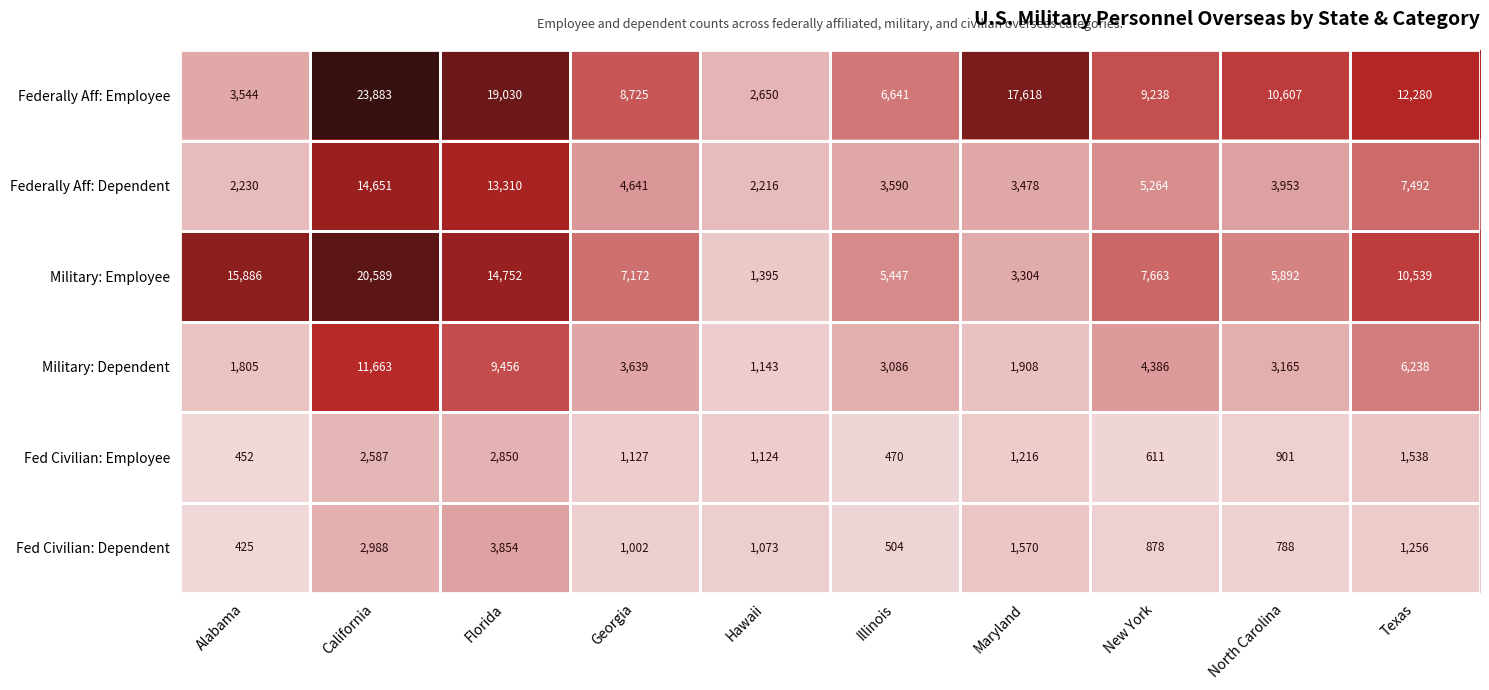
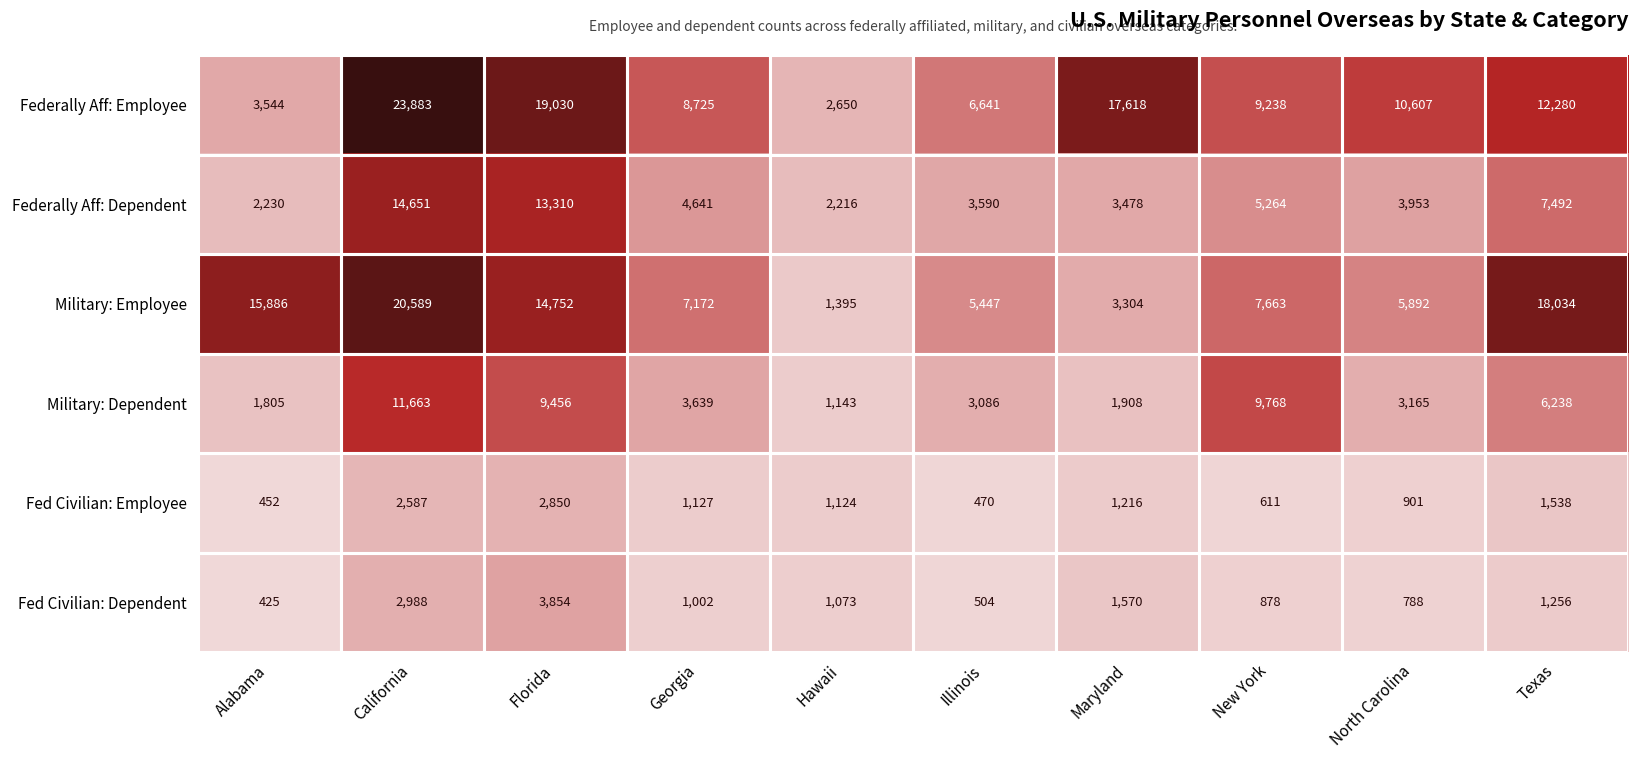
Military: Employee, Texas: 10,539 -> 18,034
Military: Dependent, New York: 4,386 -> 9,768
